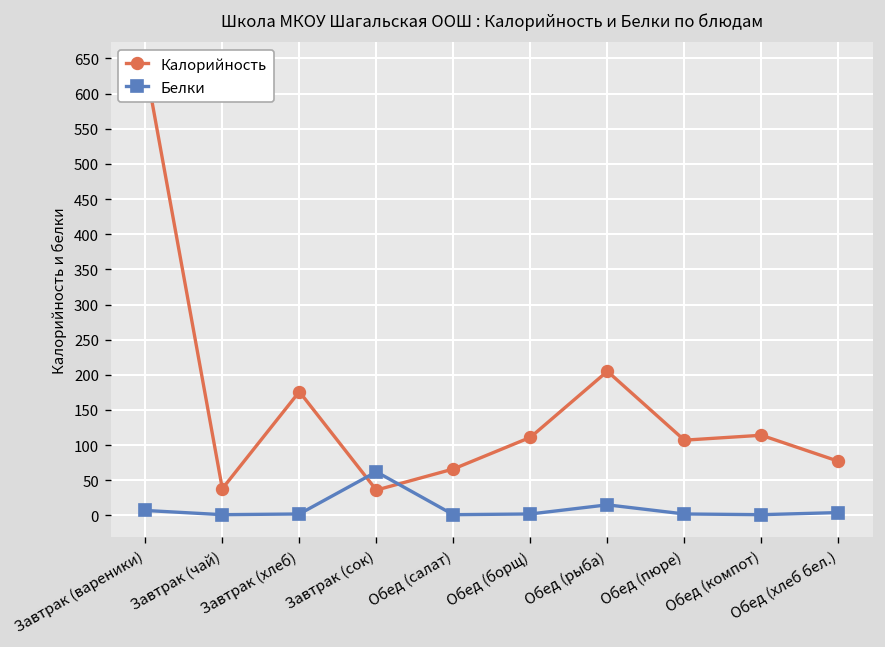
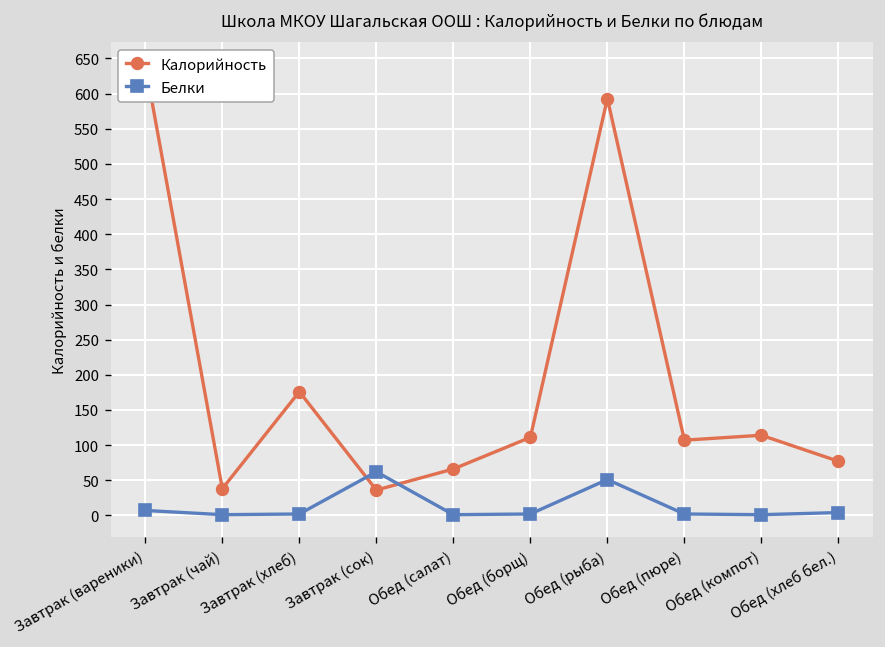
Калорийность, Обед (рыба): 210 -> 590
Белки, Обед (рыба): 20 -> 50
